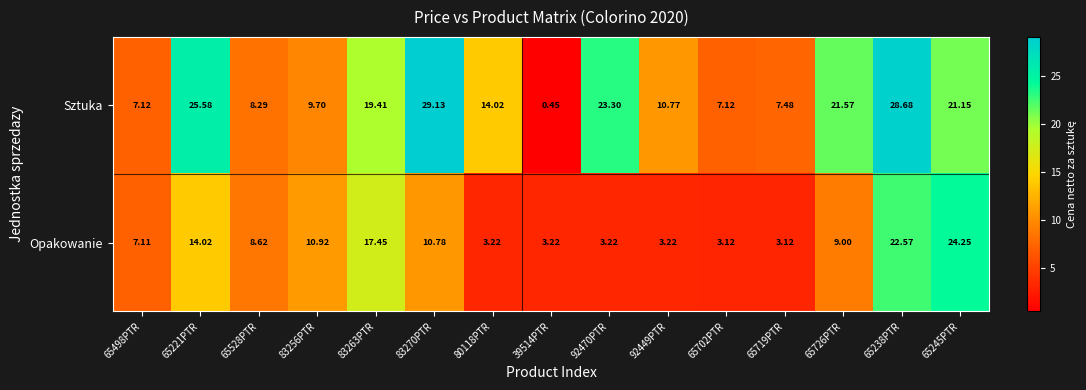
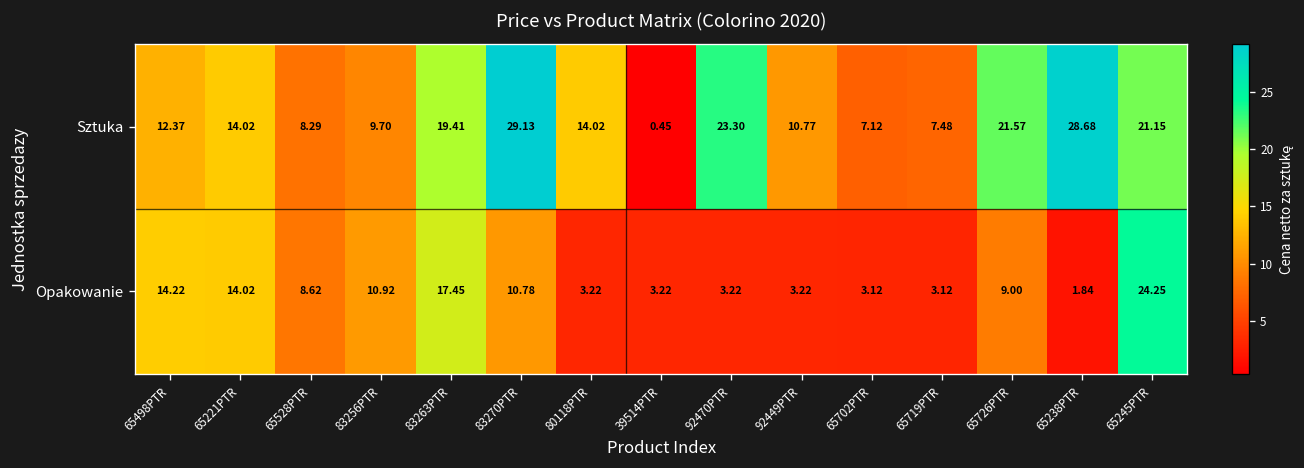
Sztuka, 65498PTR: 7.12 -> 12.37
Sztuka, 65221PTR: 25.58 -> 14.02
Opakowanie, 65498PTR: 7.11 -> 14.22
Opakowanie, 65238PTR: 22.57 -> 1.84
